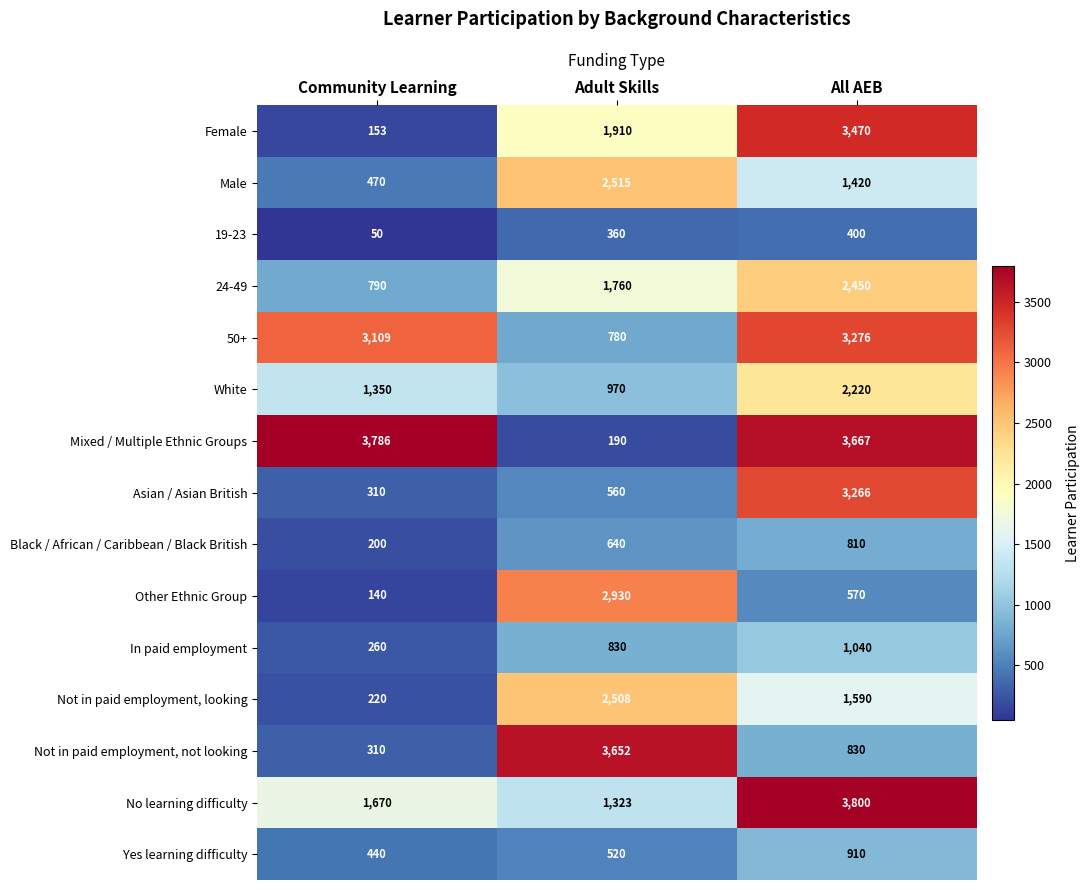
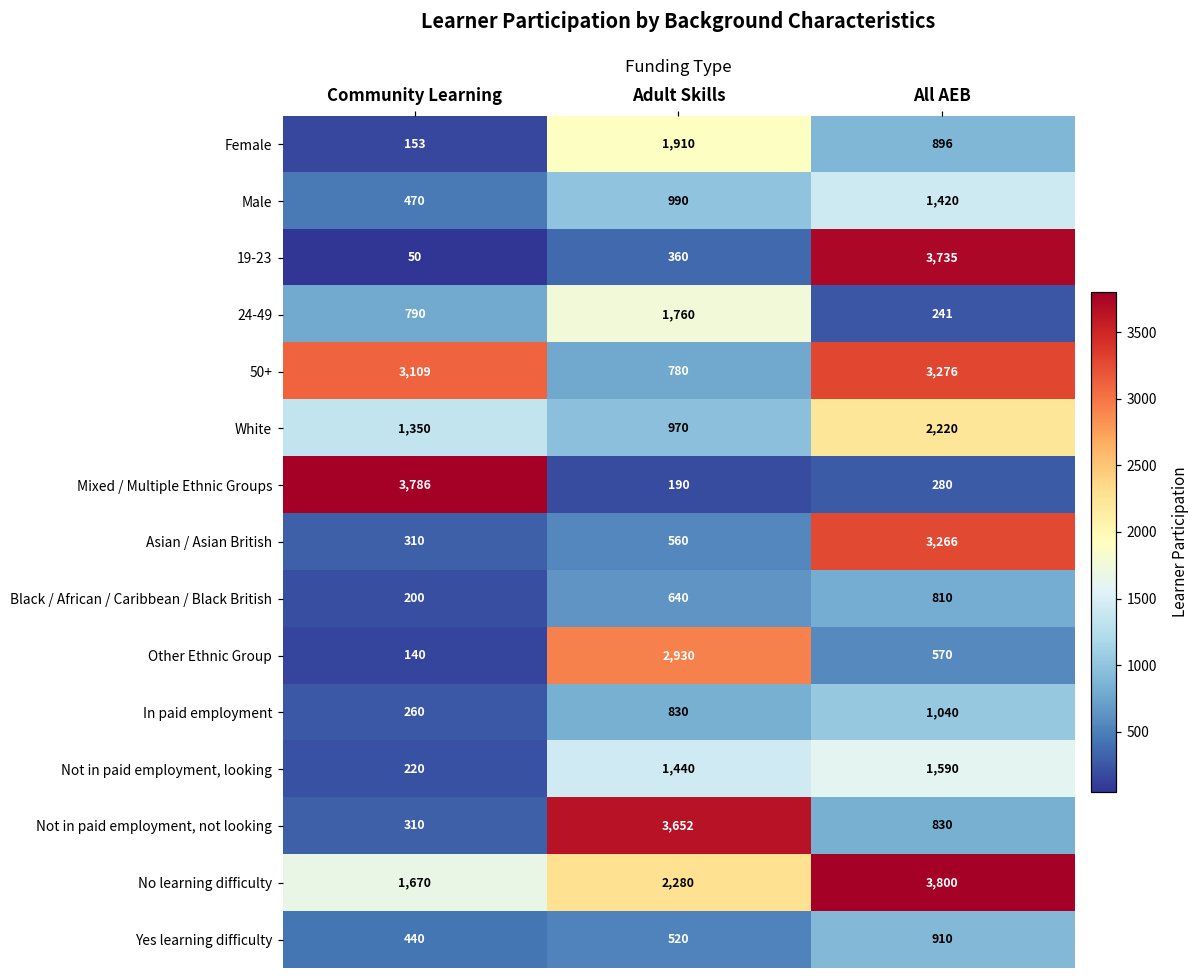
Female, All AEB: 3,470 -> 896
Male, Adult Skills: 2,515 -> 990
19-23, All AEB: 400 -> 3,735
24-49, All AEB: 2,450 -> 241
Mixed / Multiple Ethnic Groups, All AEB: 3,667 -> 280
Not in paid employment, looking, Adult Skills: 2,508 -> 1,440
No learning difficulty, Adult Skills: 1,323 -> 2,280
